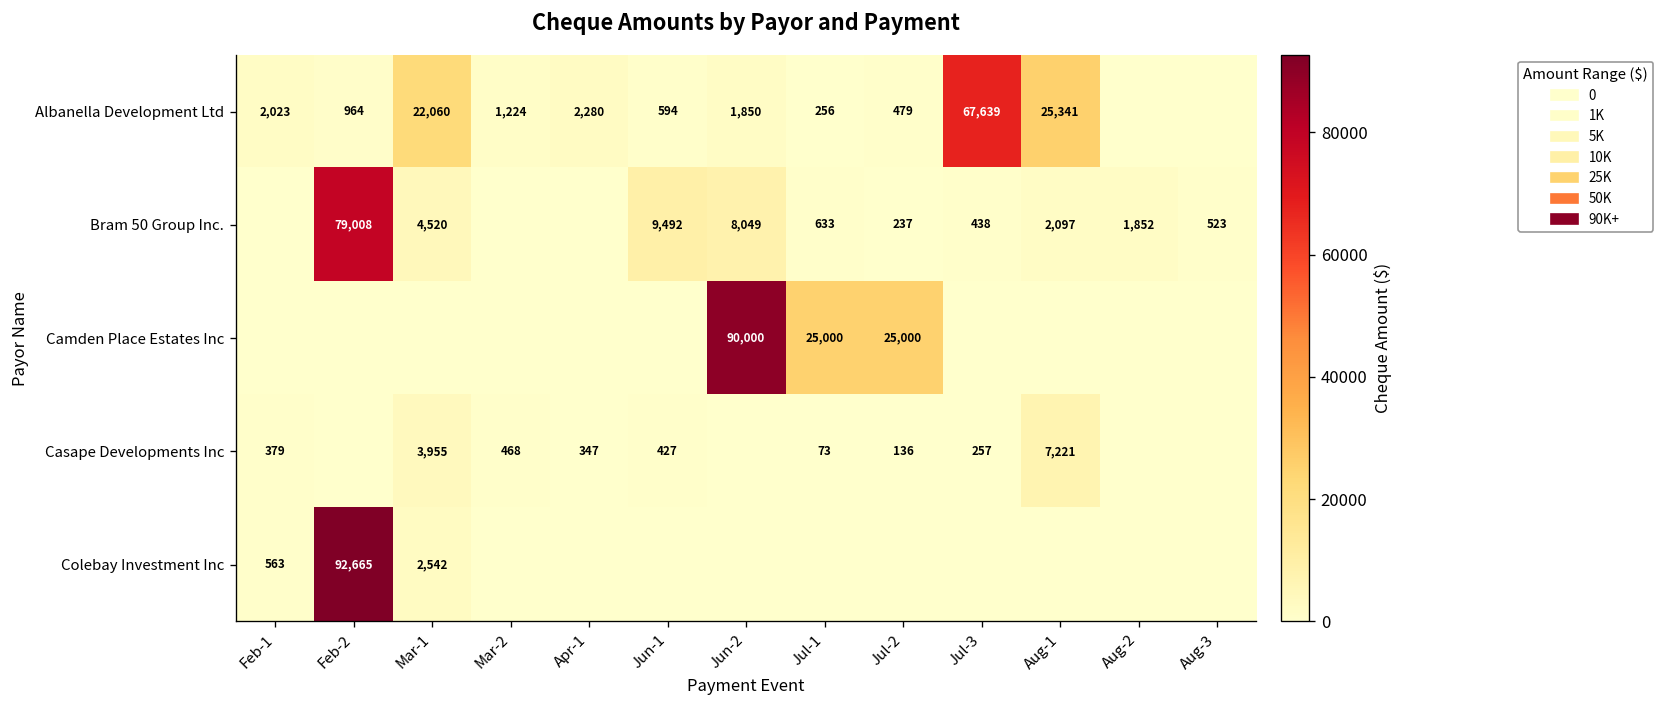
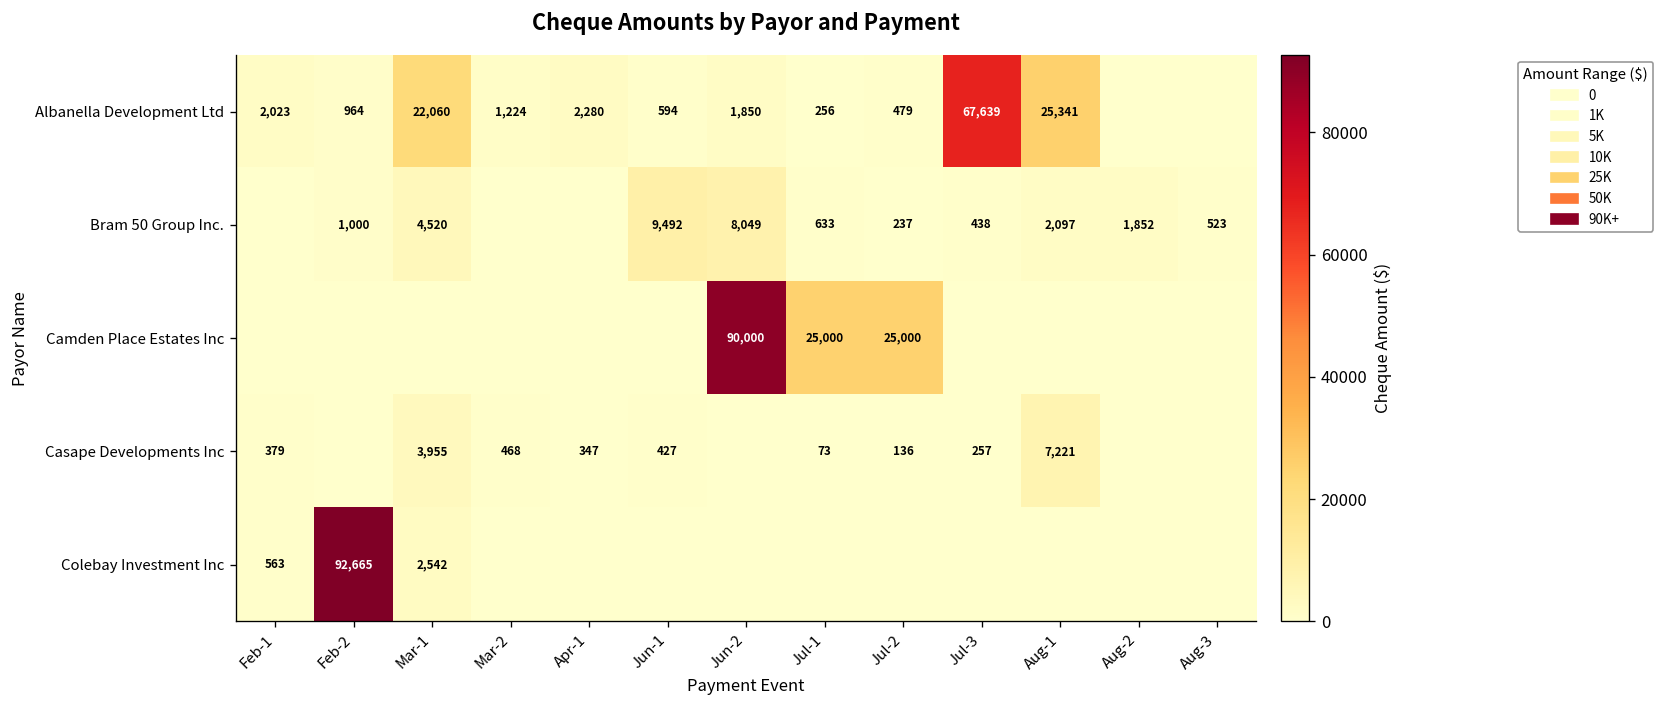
Bram 50 Group Inc., Feb-2: 79,008 -> 1,000
